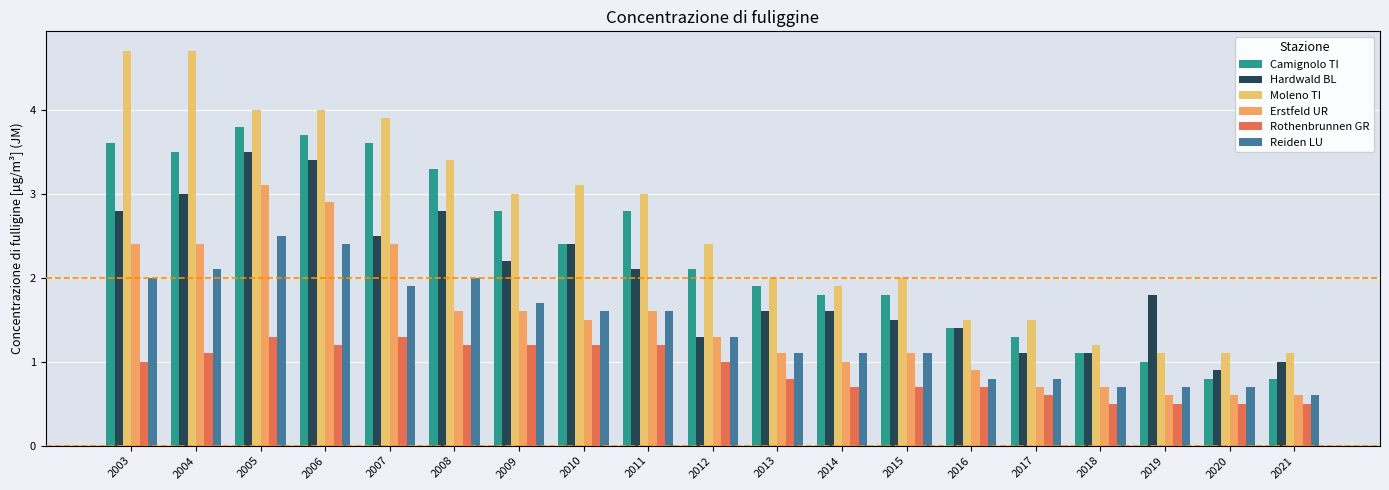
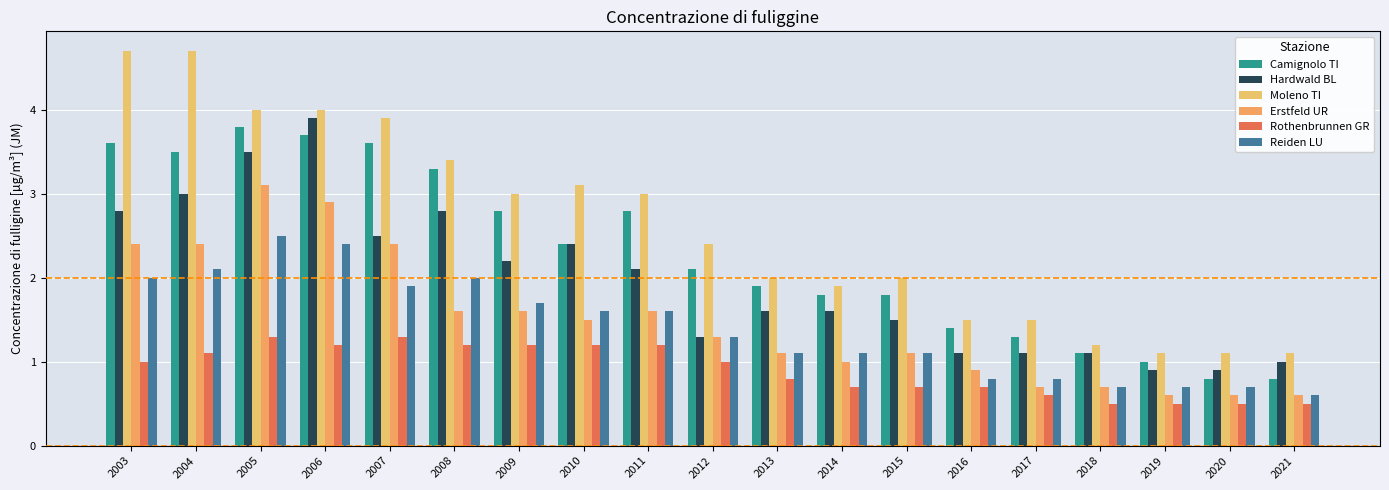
Hardwald BL, 2006: 3.4 -> 3.9
Hardwald BL, 2016: 1.4 -> 1.1
Hardwald BL, 2019: 1.8 -> 0.9
